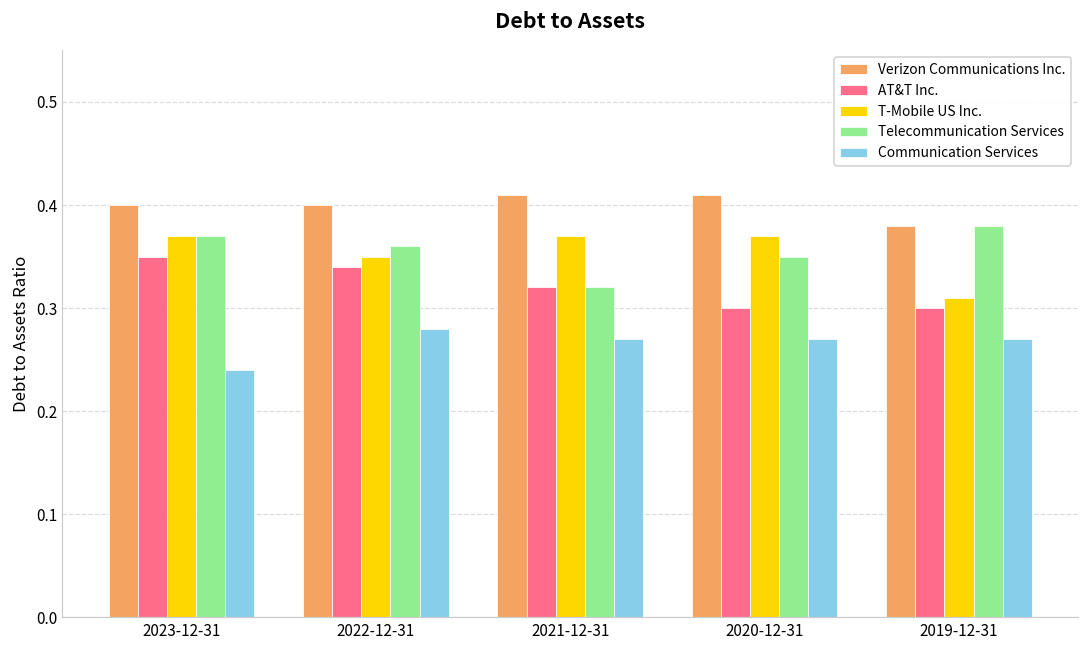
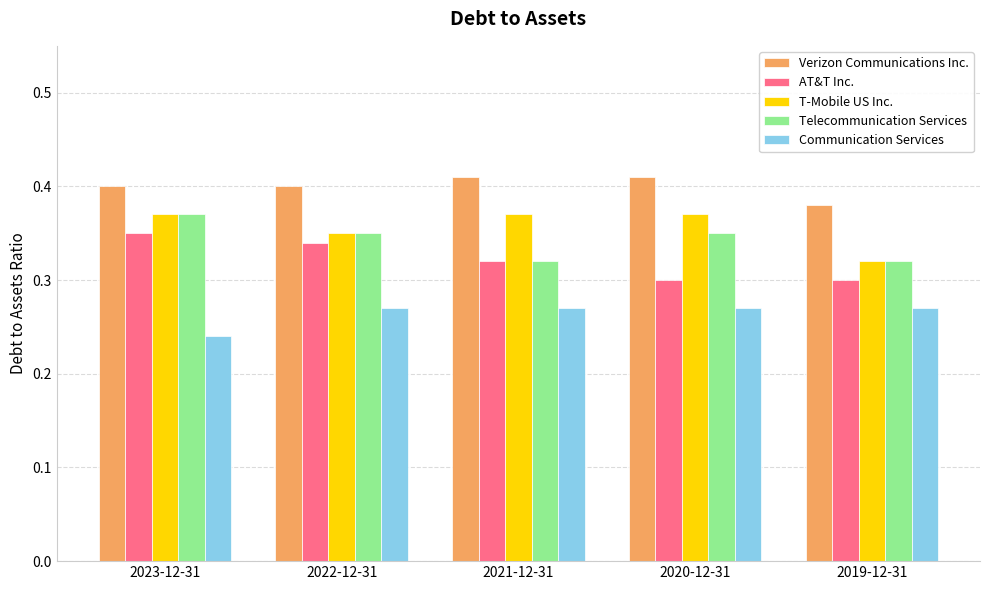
Telecommunication Services, 2022-12-31: 0.36 -> 0.35
Communication Services, 2022-12-31: 0.28 -> 0.27
T-Mobile US Inc., 2019-12-31: 0.31 -> 0.32
Telecommunication Services, 2019-12-31: 0.38 -> 0.32
